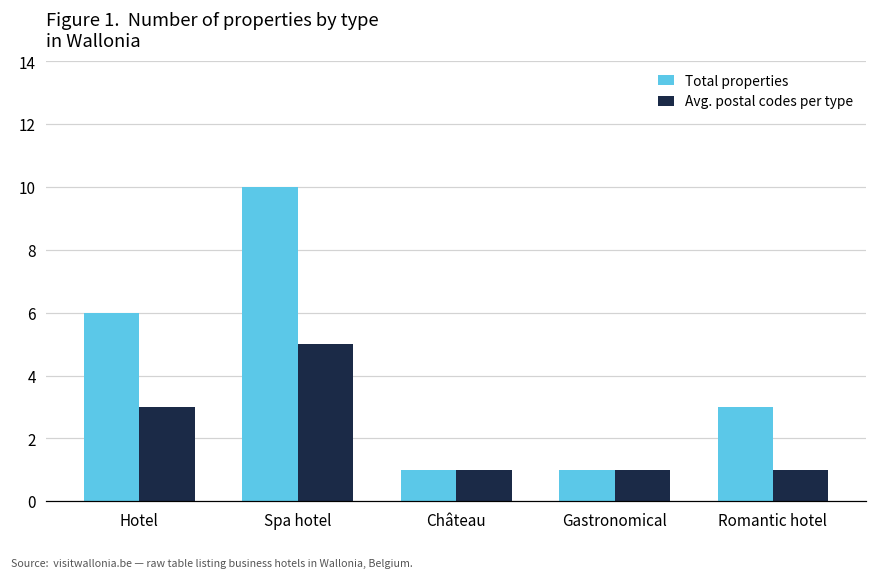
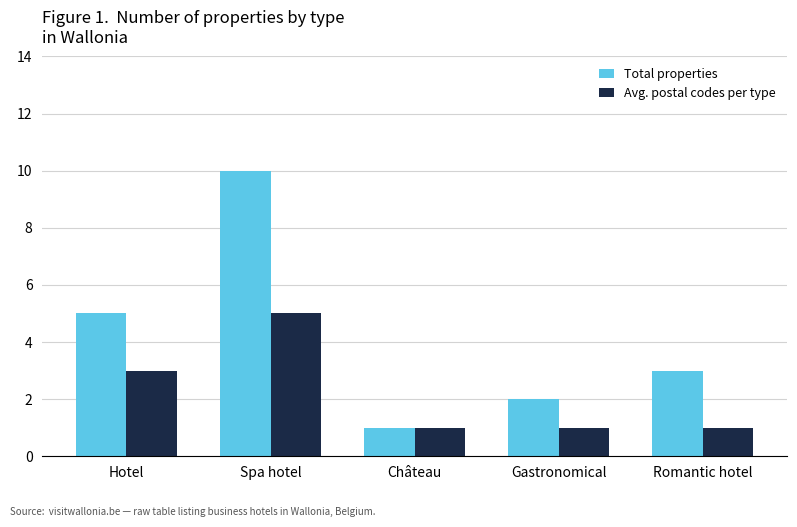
Total properties, Hotel: 6 -> 5
Total properties, Gastronomical: 1 -> 2
